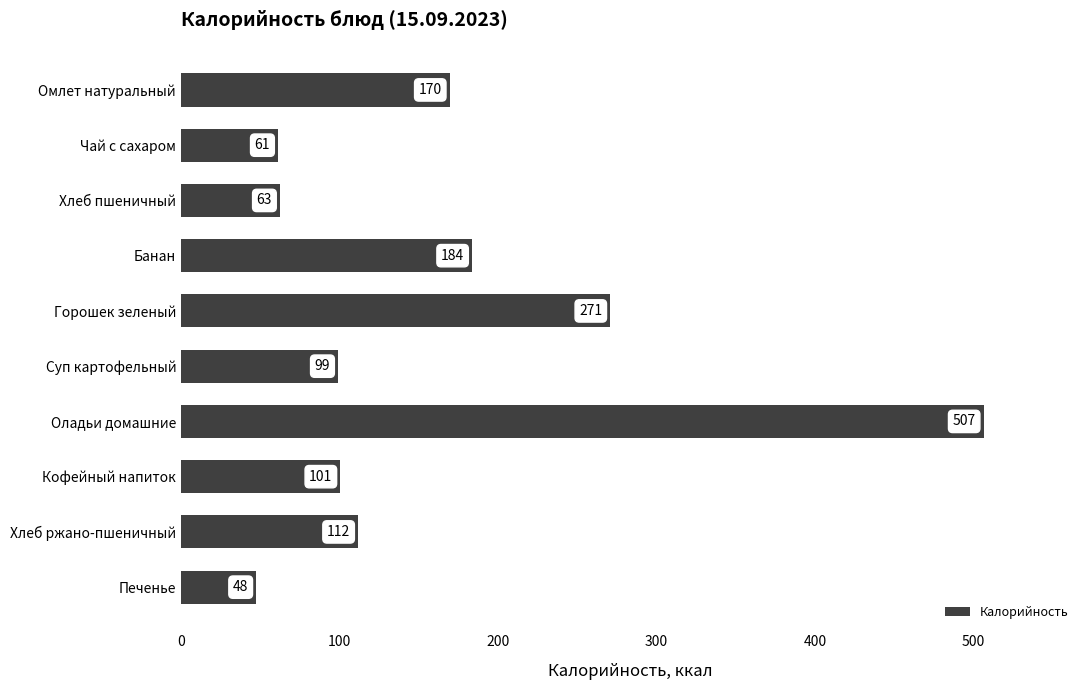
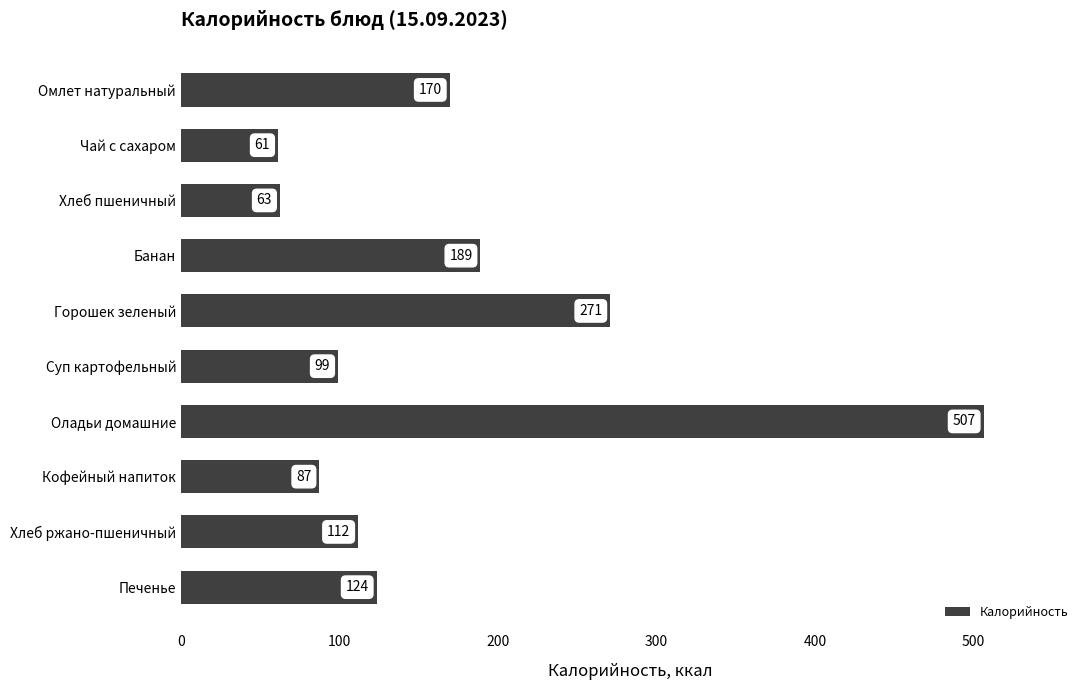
Банан: 184 -> 189
Кофейный напиток: 101 -> 87
Печенье: 48 -> 124
